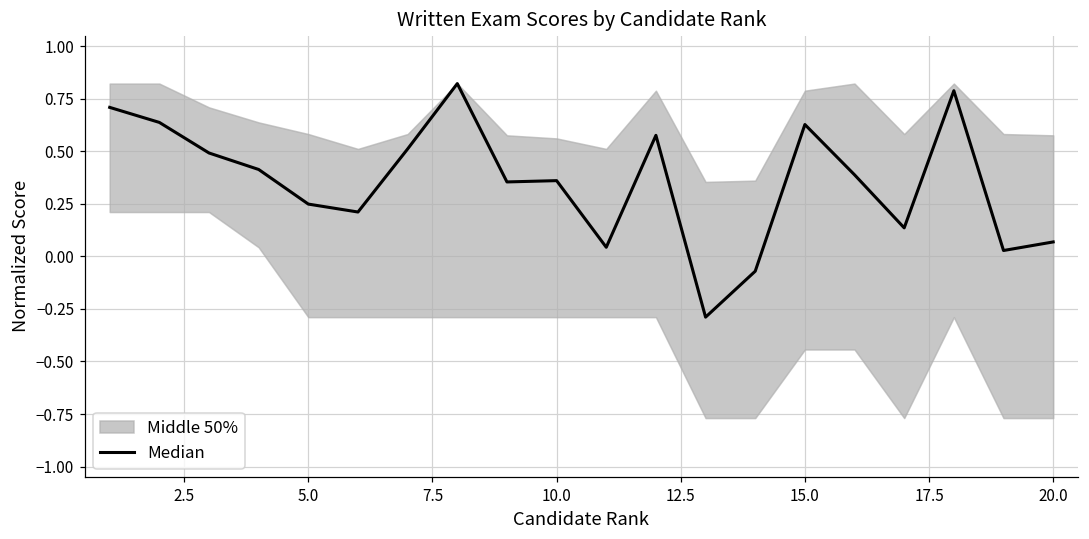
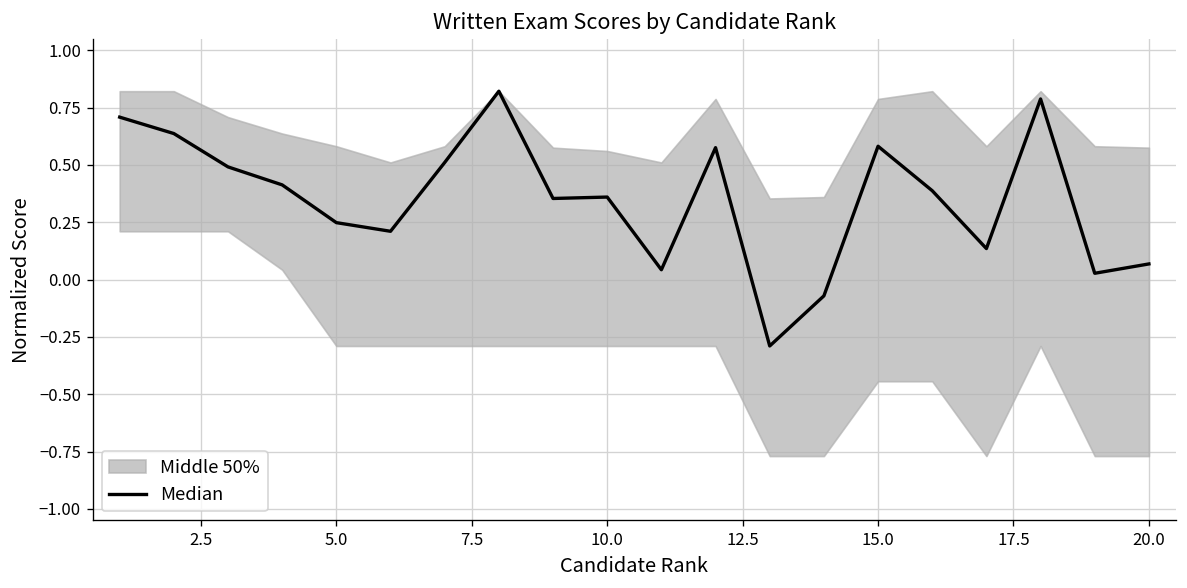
Median, 15.0: 0.63 -> 0.58
